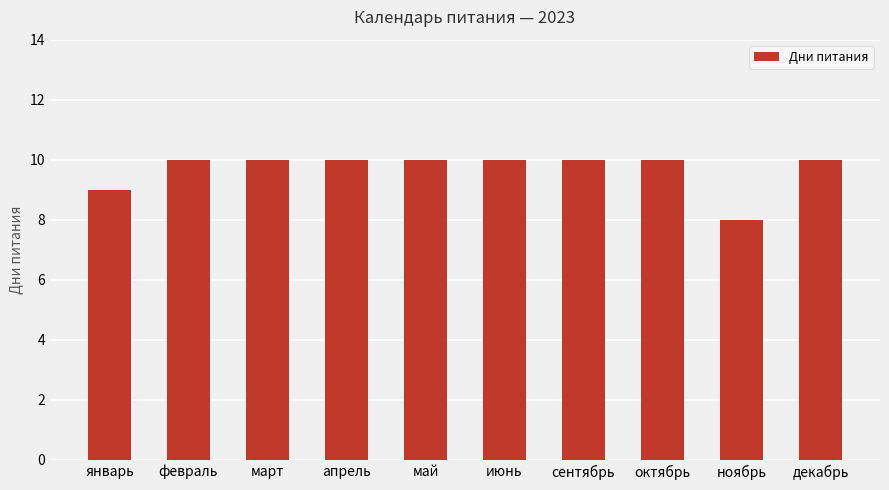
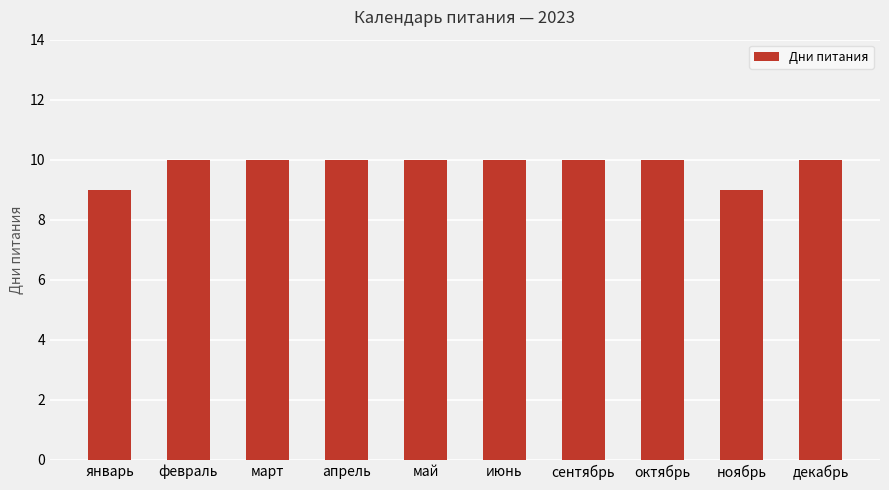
ноябрь: 8 -> 9
